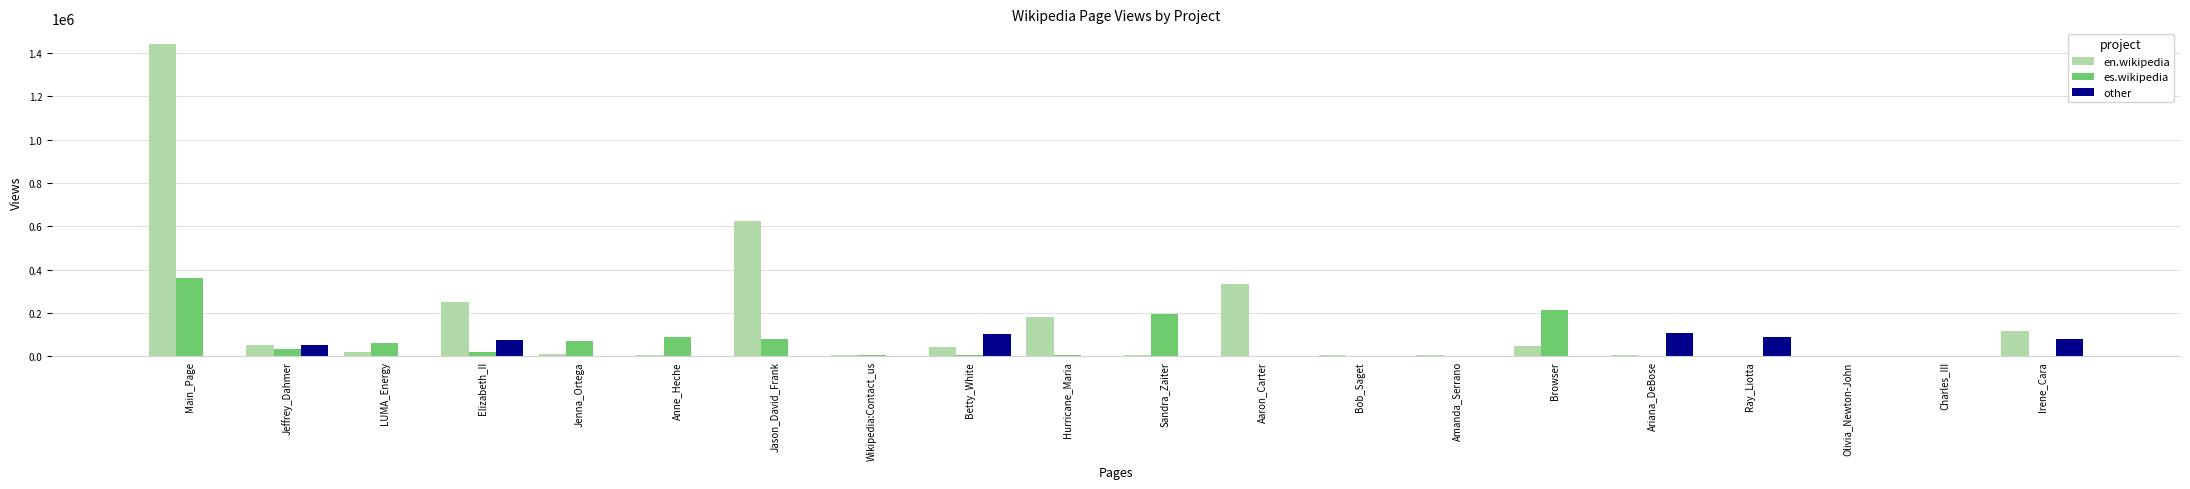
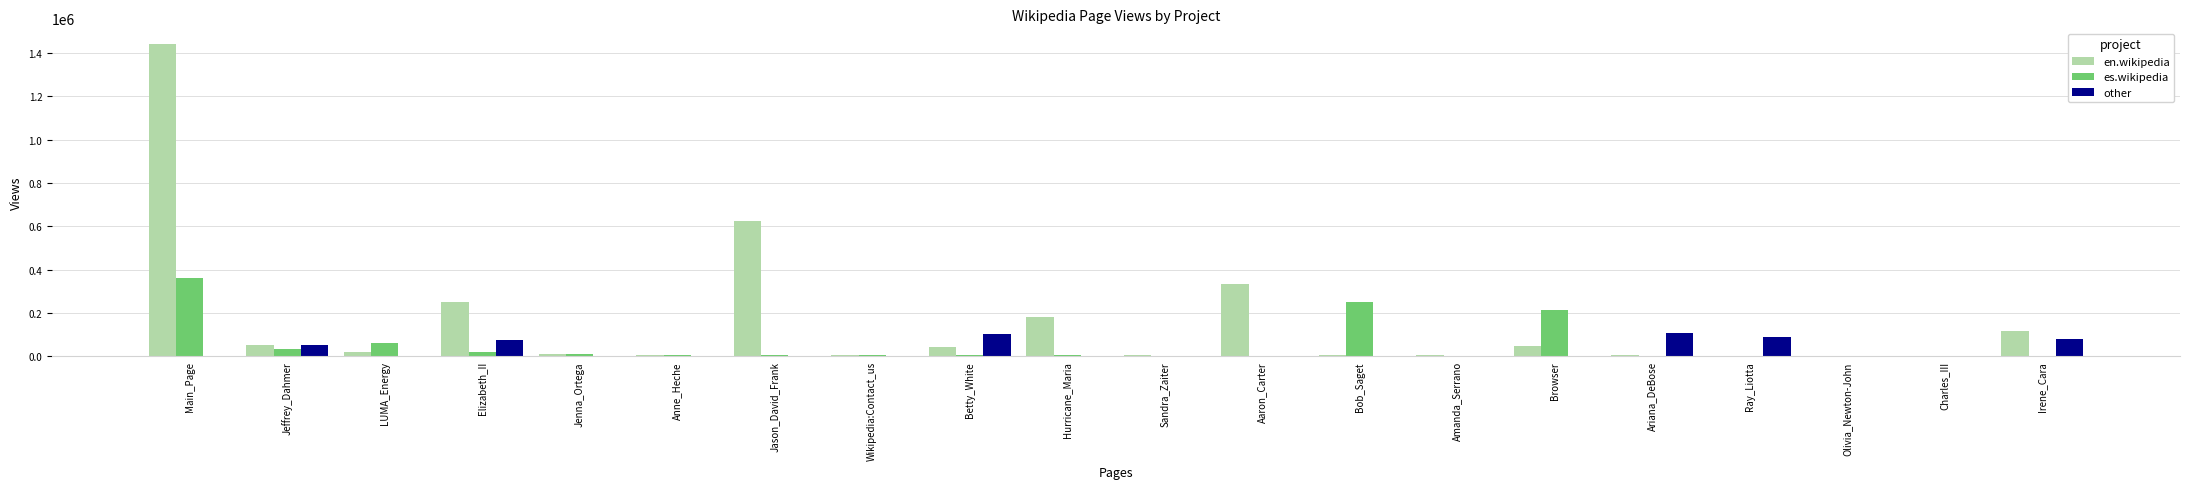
es.wikipedia, Jenna_Ortega: 70000 -> 10000
es.wikipedia, Anne_Heche: 90000 -> 10000
es.wikipedia, Jason_David_Frank: 80000 -> 10000
es.wikipedia, Sandra_Zaiter: 190000 -> 0
es.wikipedia, Bob_Saget: 0 -> 250000
